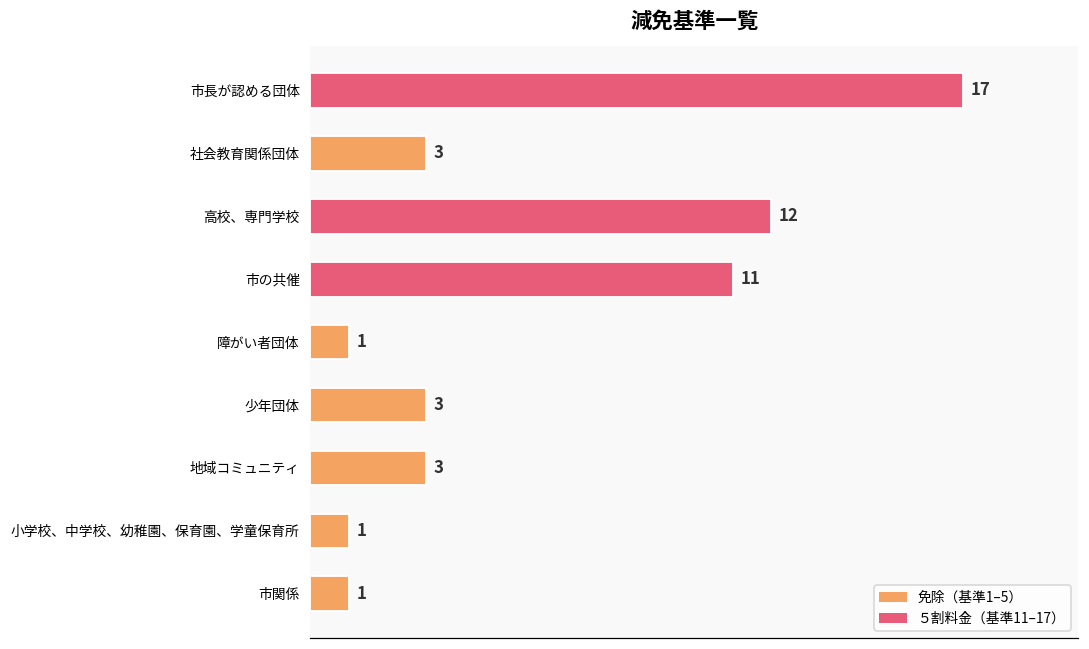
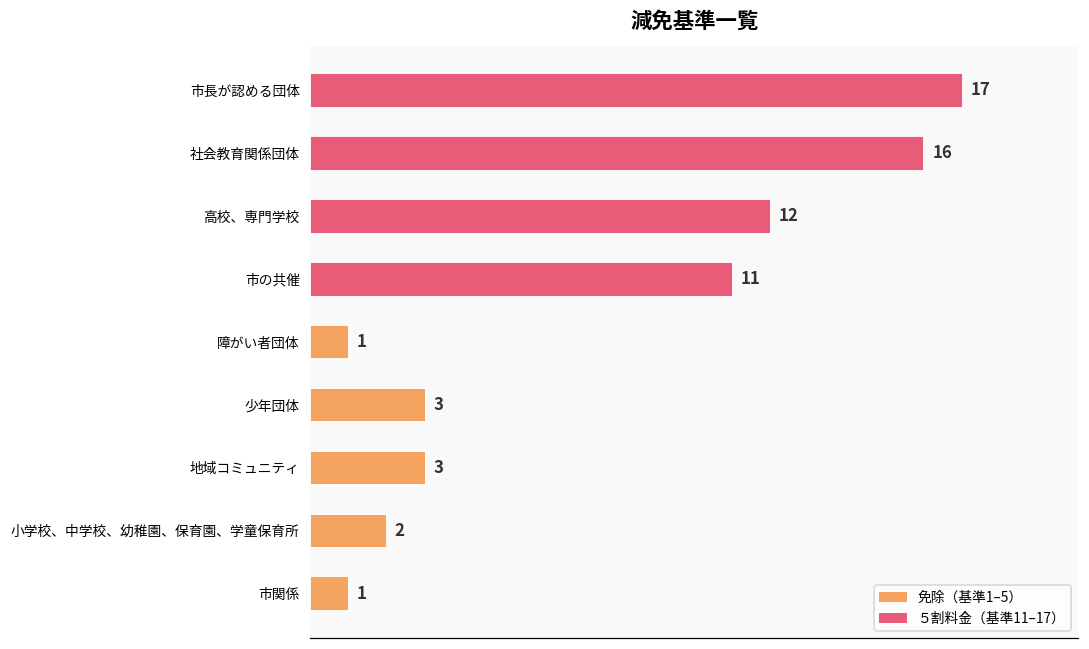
社会教育関係団体: 3 -> 16
小学校、中学校、幼稚園、保育園、学童保育所: 1 -> 2
